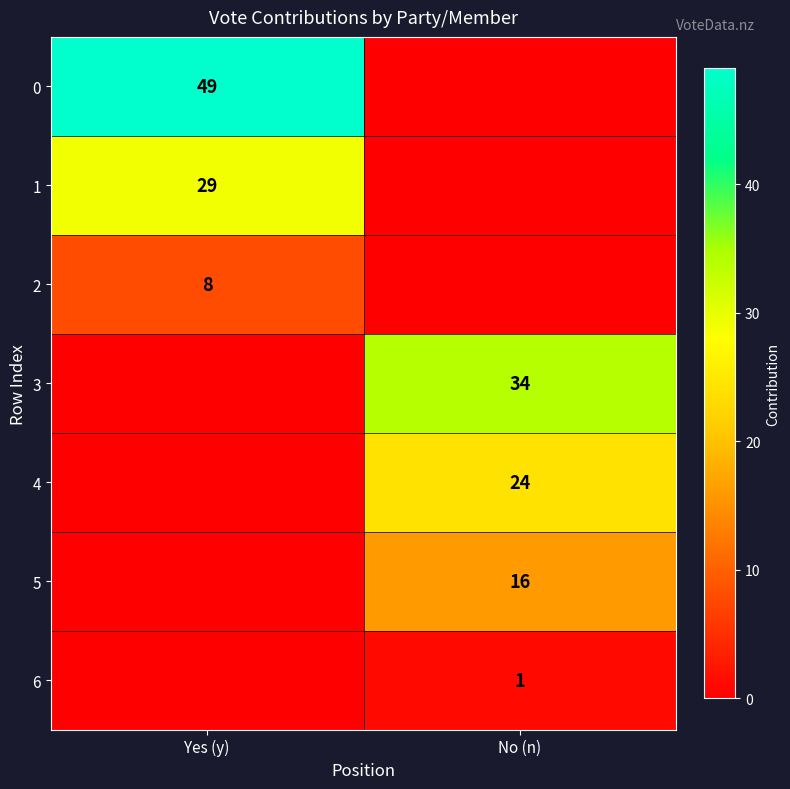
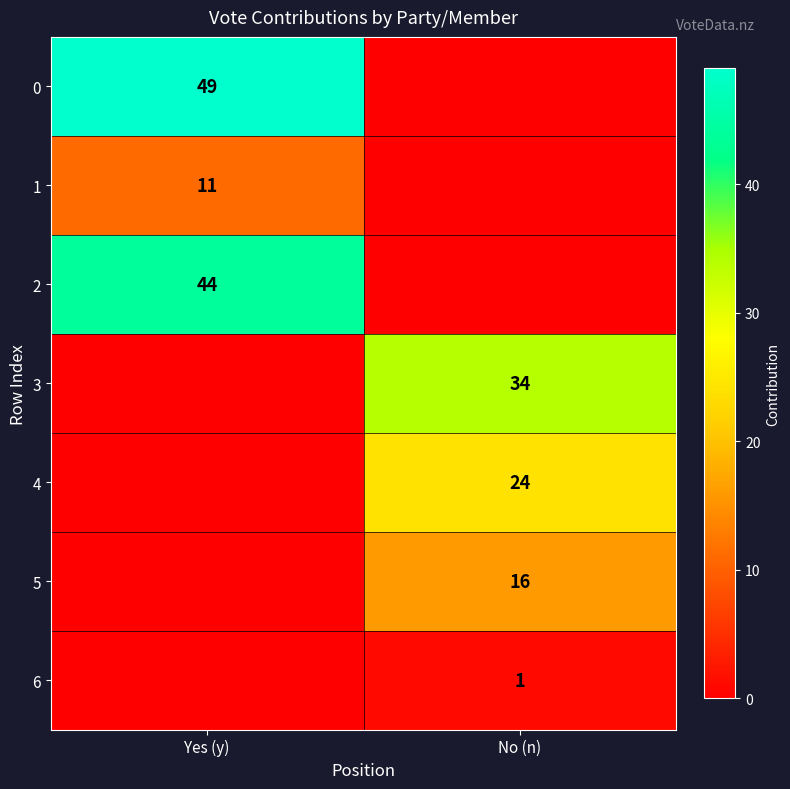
1, Yes (y): 29 -> 11
2, Yes (y): 8 -> 44
